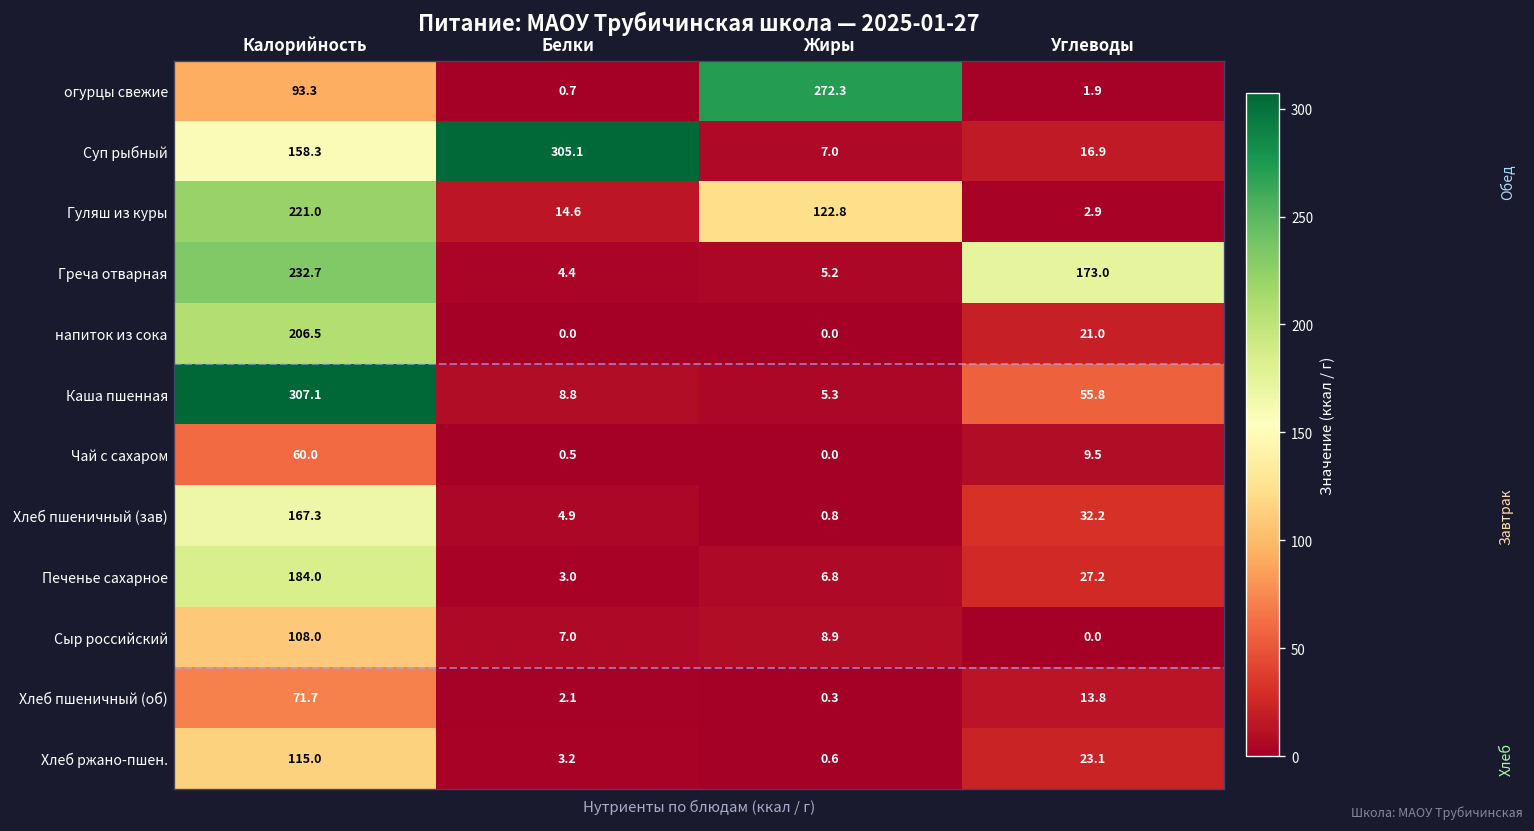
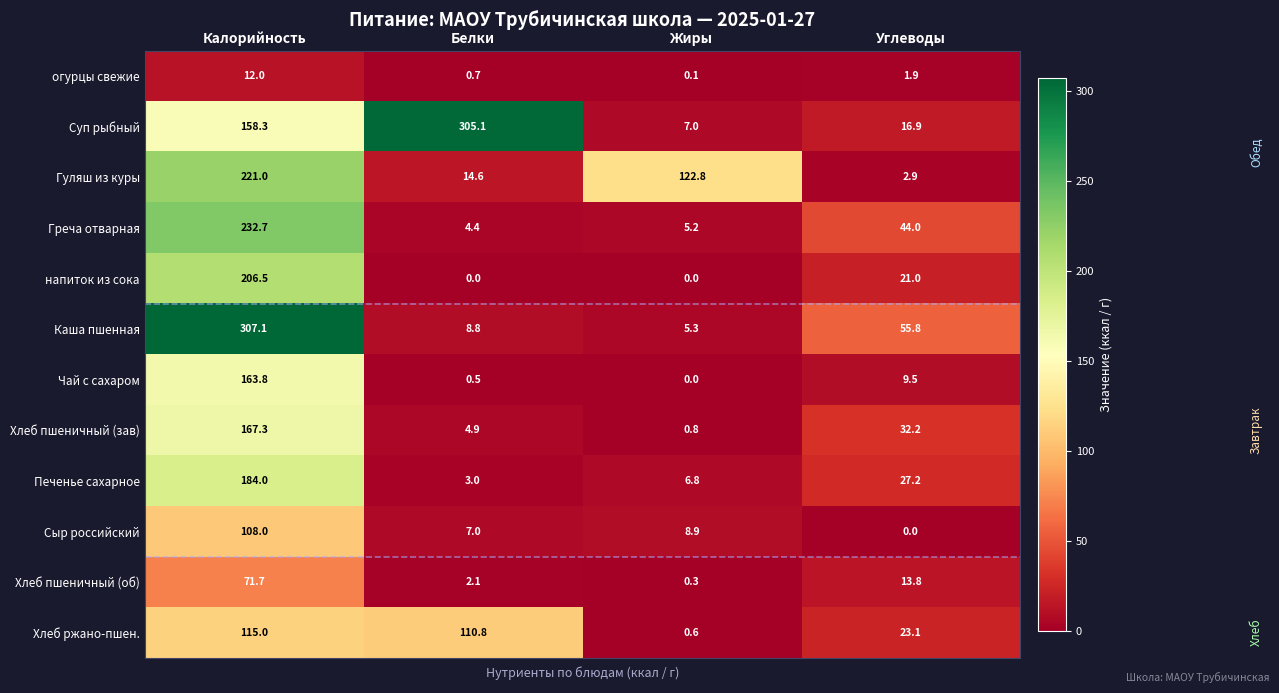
огурцы свежие, Калорийность: 93.3 -> 12.0
огурцы свежие, Жиры: 272.3 -> 0.1
Греча отварная, Углеводы: 173.0 -> 44.0
Чай с сахаром, Калорийность: 60.0 -> 163.8
Хлеб ржано-пшен., Белки: 3.2 -> 110.8
